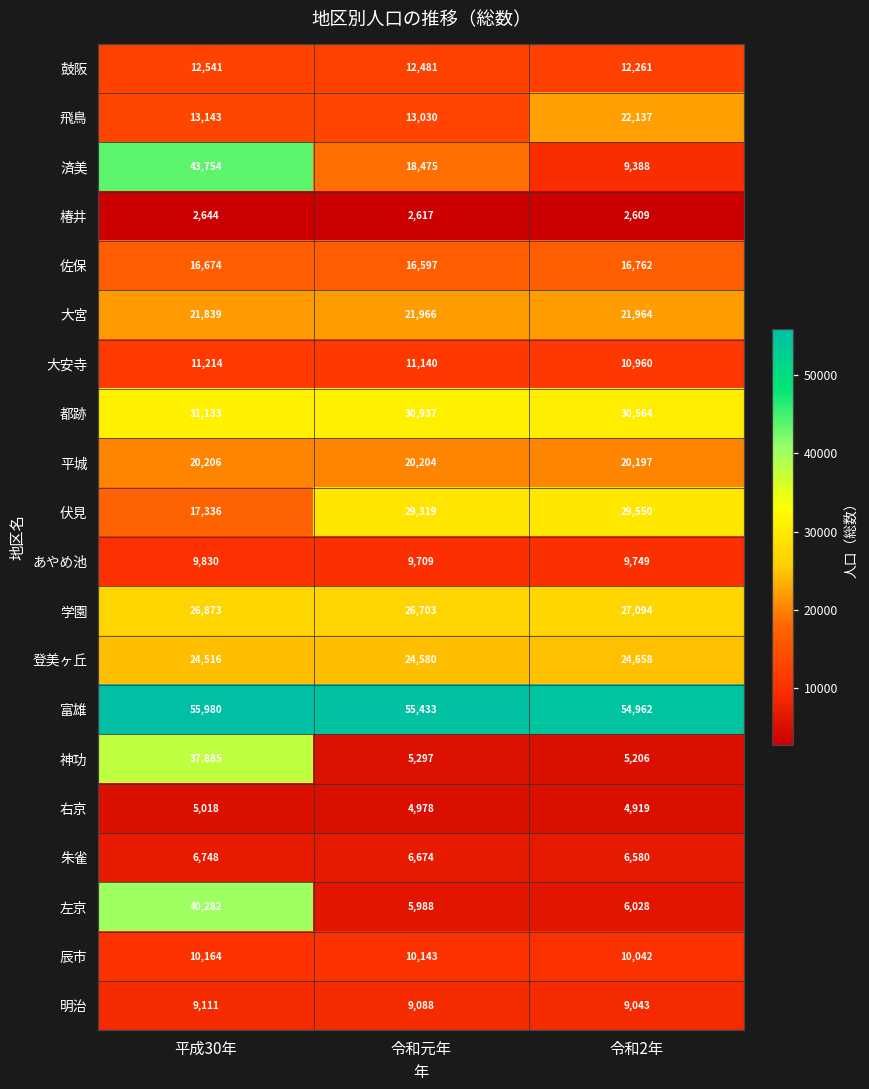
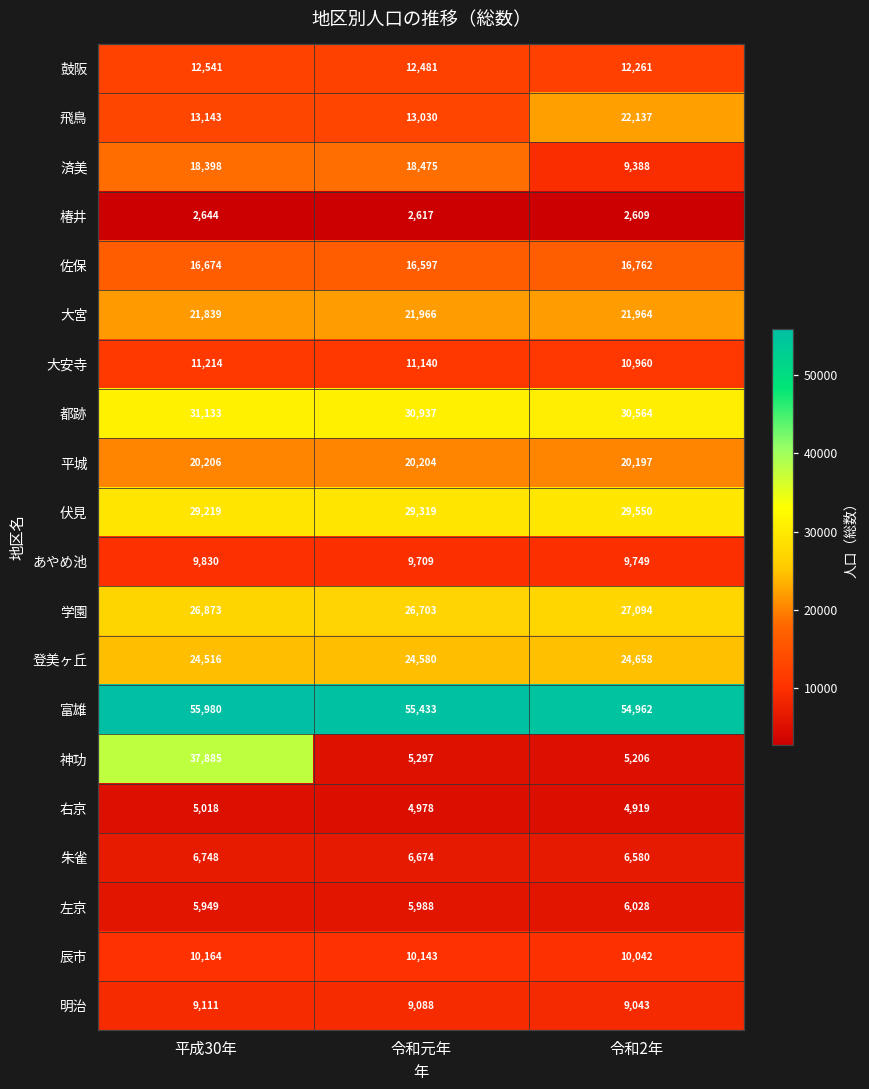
済美, 平成30年: 43,754 -> 18,398
伏見, 平成30年: 17,336 -> 29,219
左京, 平成30年: 40,282 -> 5,949
